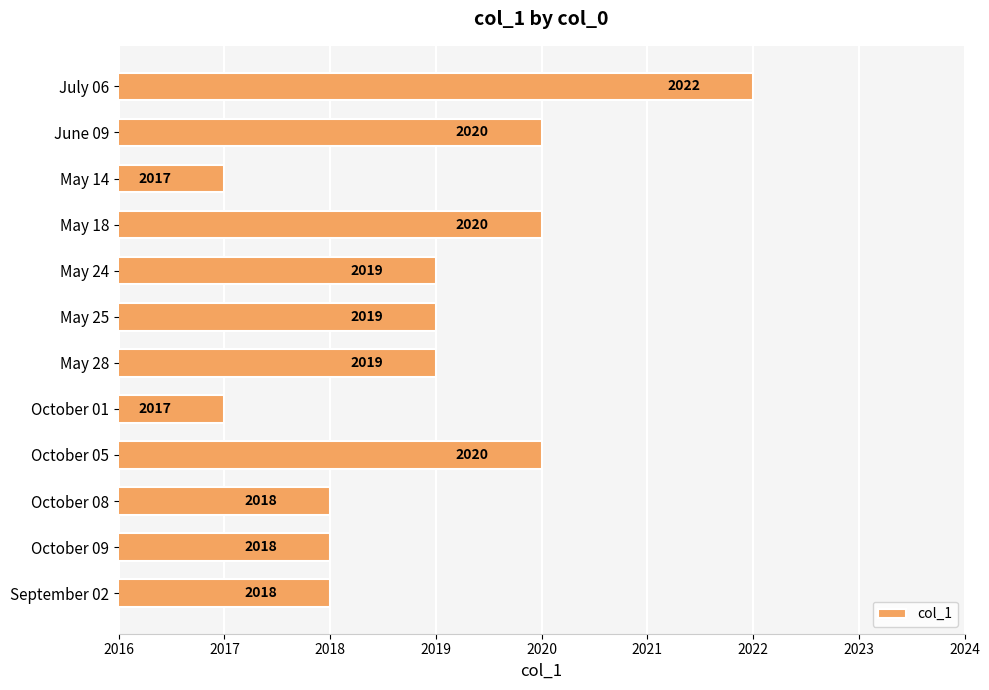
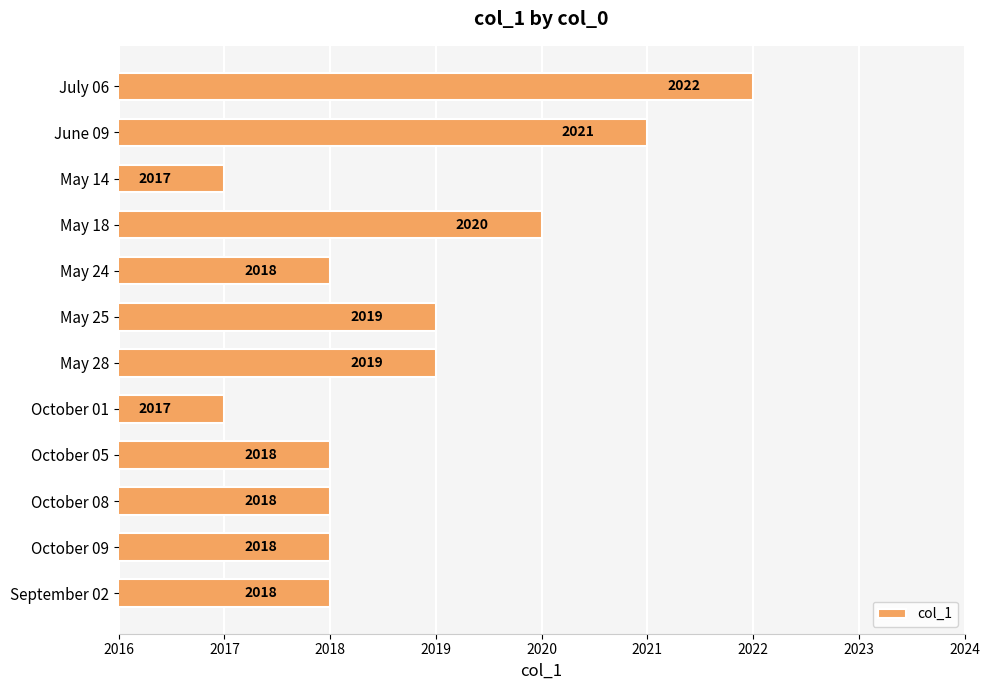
June 09: 2020 -> 2021
May 24: 2019 -> 2018
October 05: 2020 -> 2018
